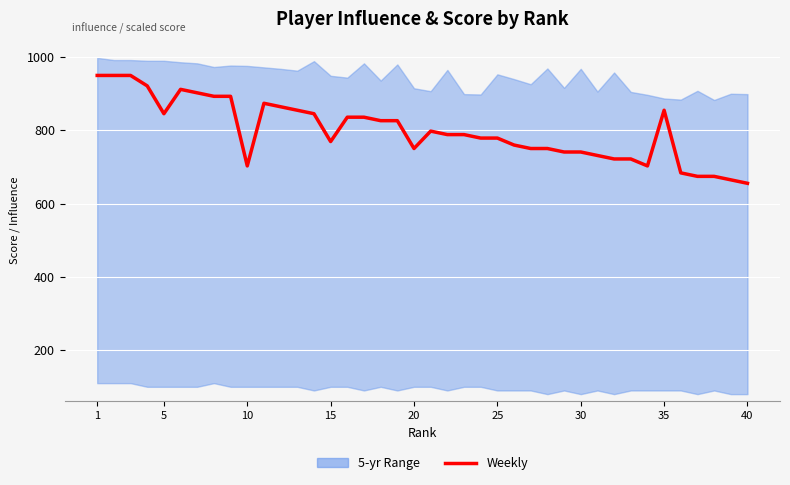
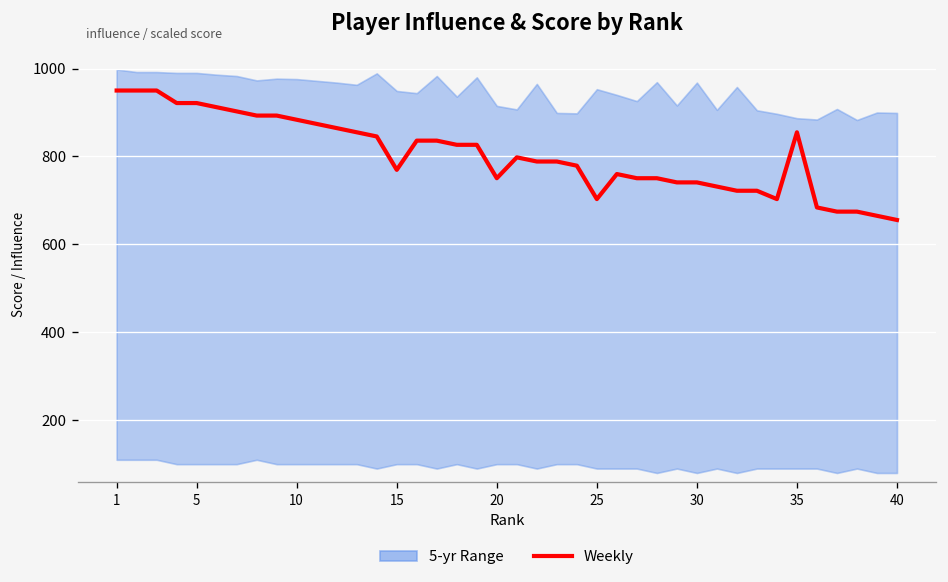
Weekly, 5: 850 -> 920
Weekly, 10: 700 -> 880
Weekly, 25: 780 -> 700
